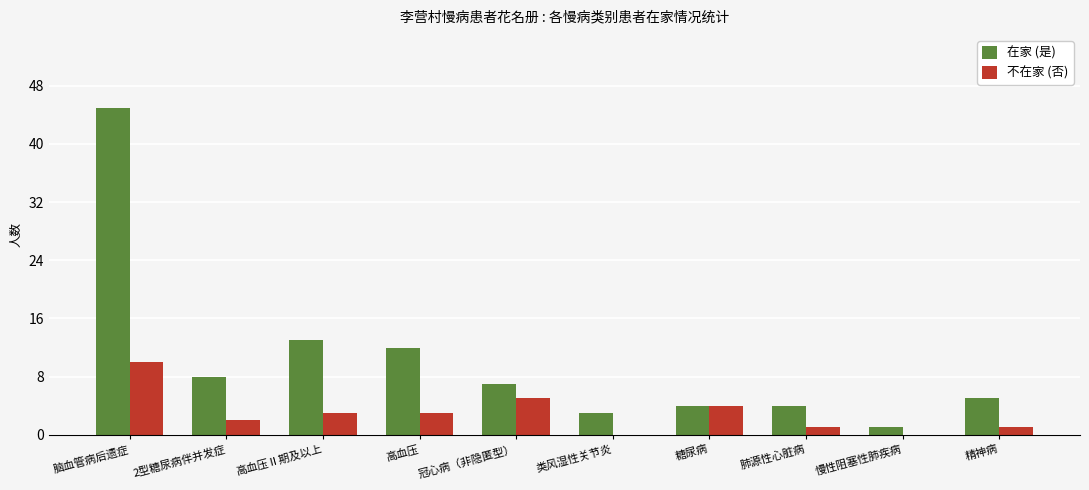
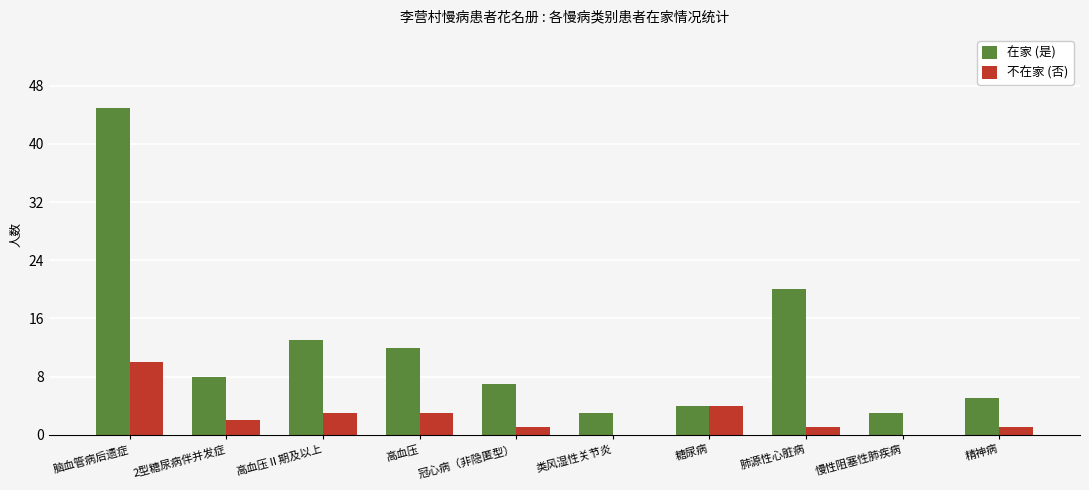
不在家 (否), 冠心病（非隐匿型）: 5 -> 1
在家 (是), 肺源性心脏病: 4 -> 20
在家 (是), 慢性阻塞性肺疾病: 1 -> 3
